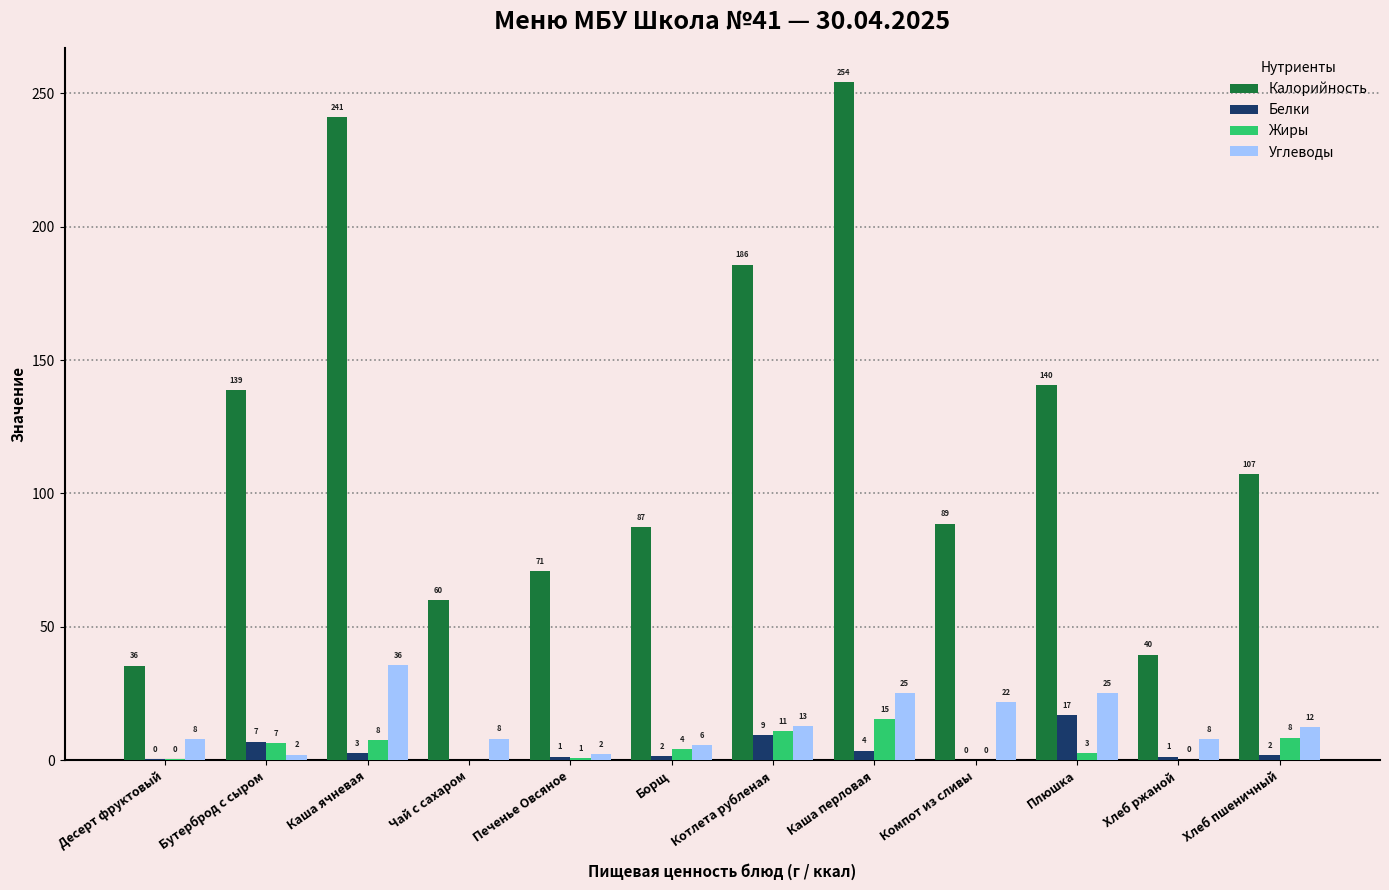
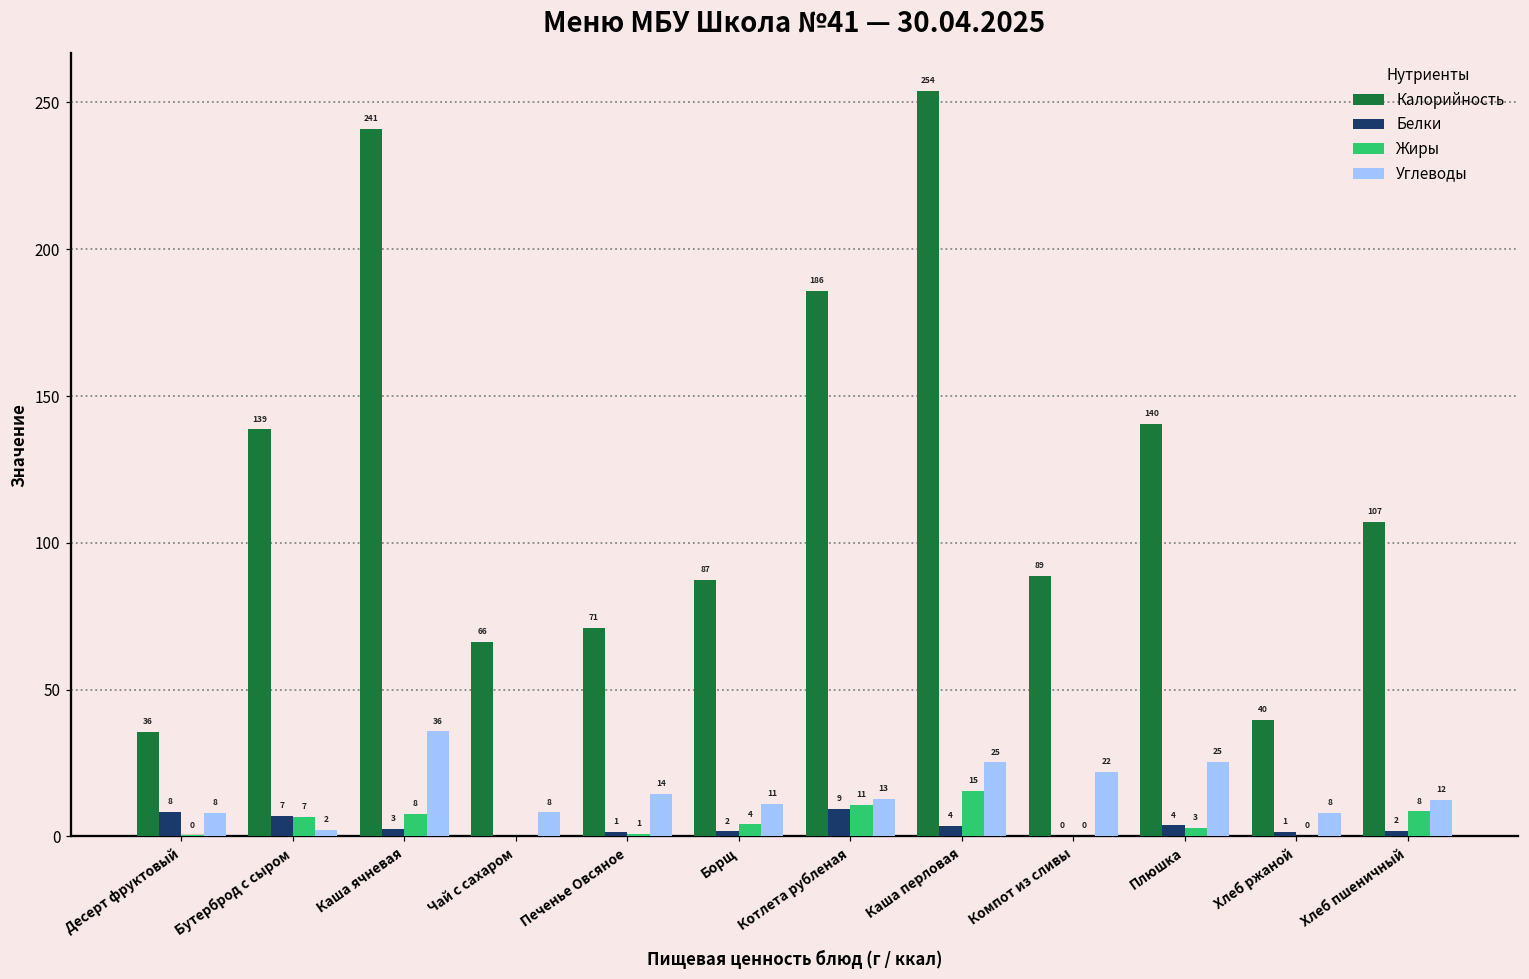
Белки, Десерт фруктовый: 0 -> 8
Калорийность, Чай с сахаром: 60 -> 66
Углеводы, Печенье Овсяное: 2 -> 14
Углеводы, Борщ: 6 -> 11
Белки, Плюшка: 17 -> 4
